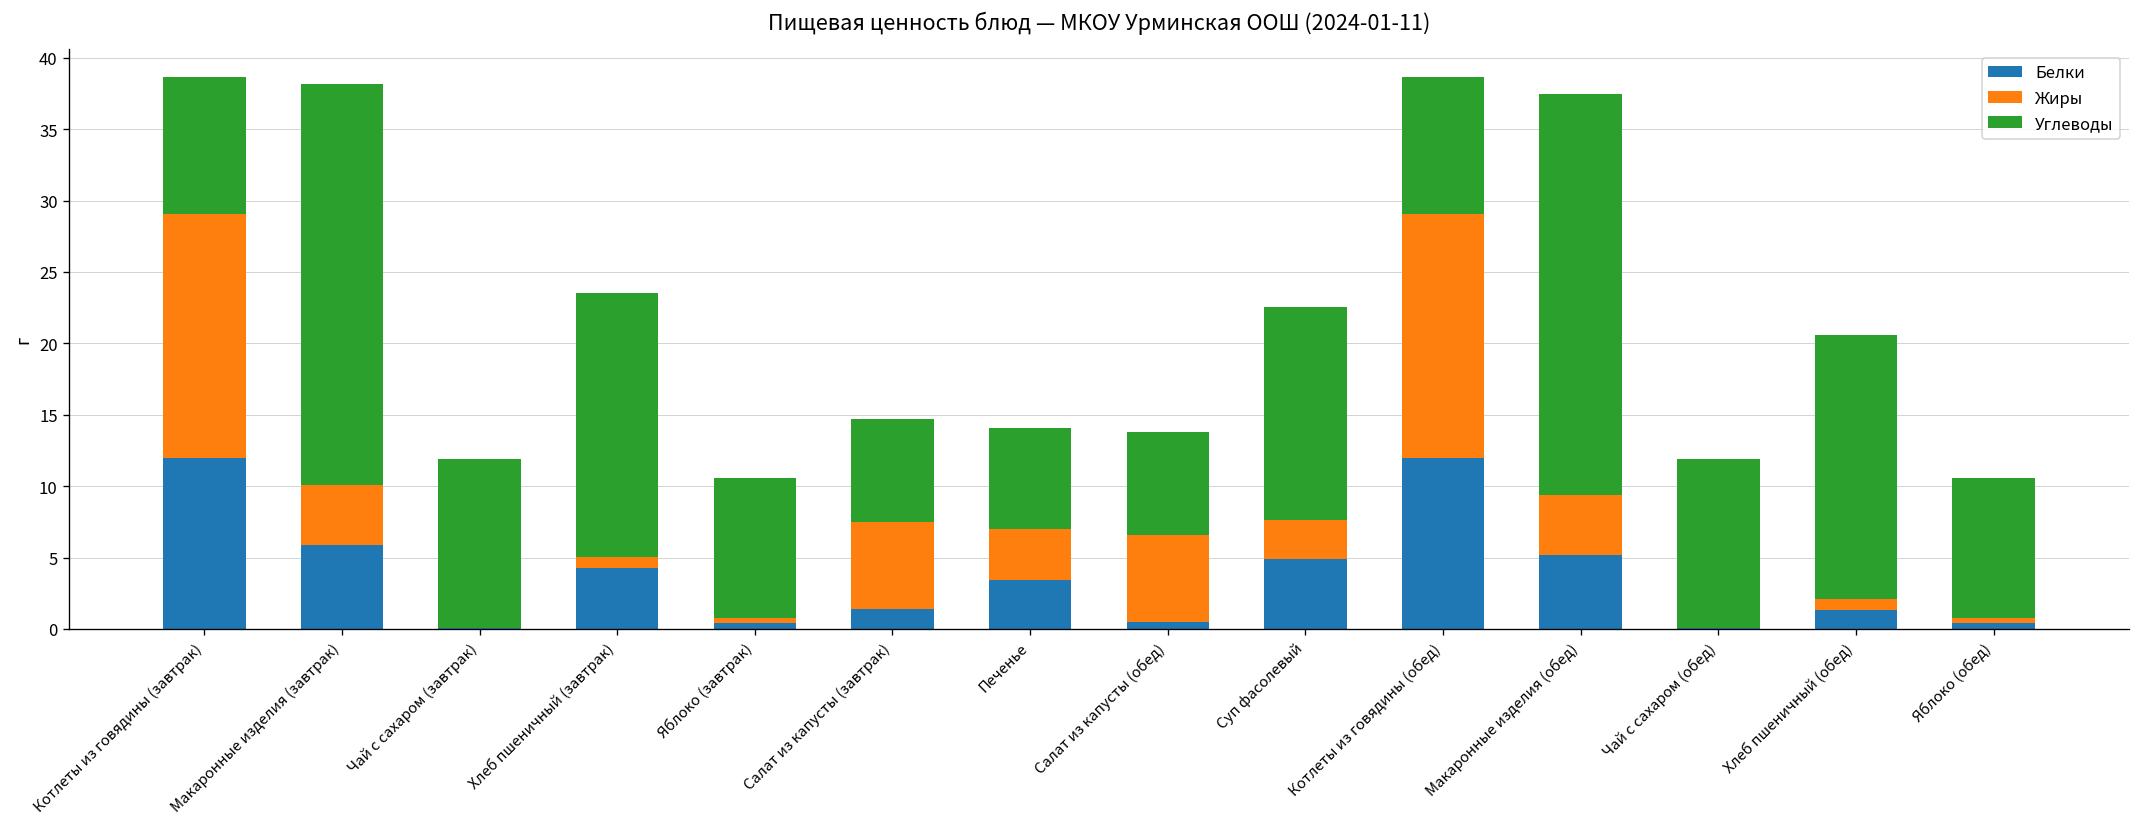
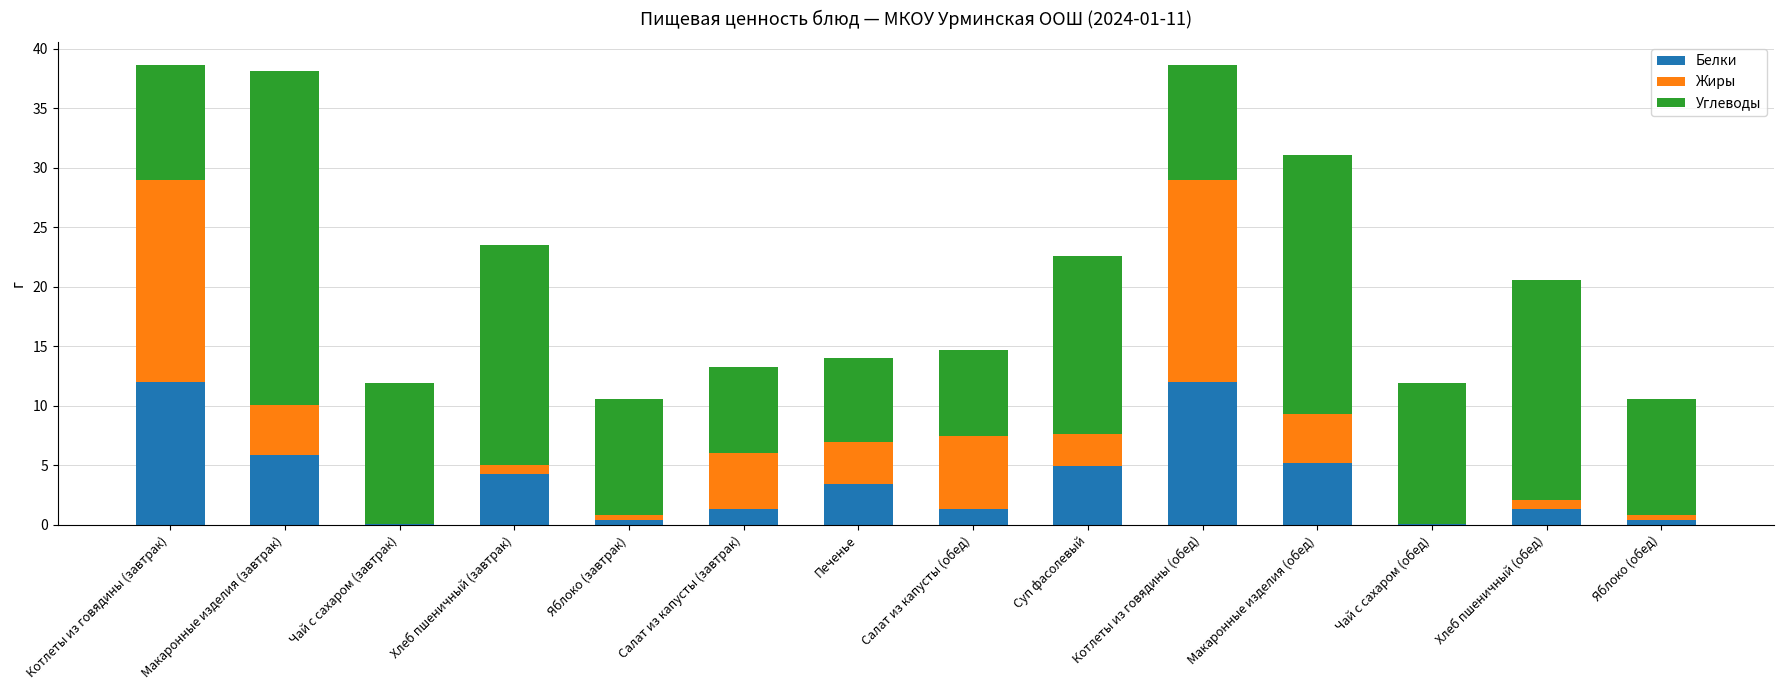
Жиры, Салат из капусты (завтрак): 6.1 -> 4.7
Белки, Салат из капусты (обед): 0.5 -> 1.4
Углеводы, Макаронные изделия (обед): 28.1 -> 21.7
